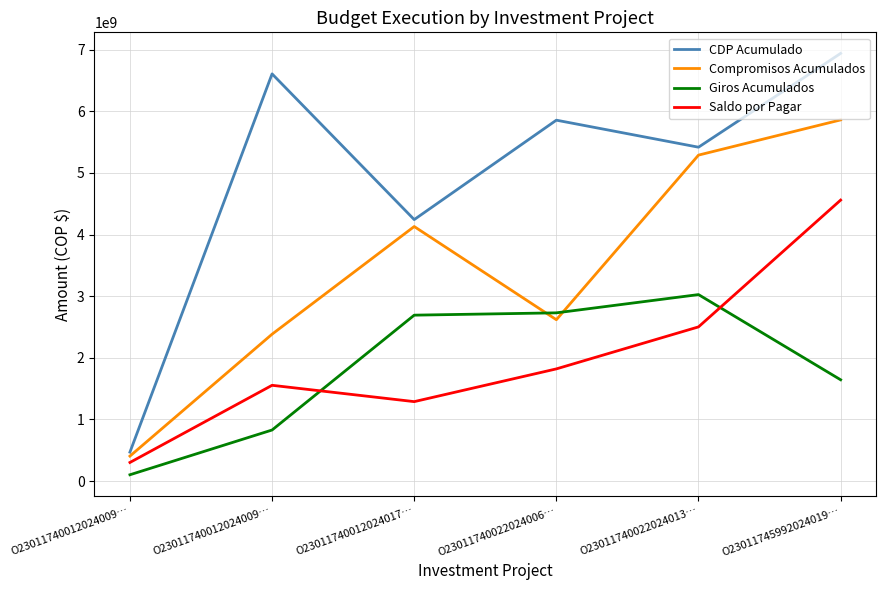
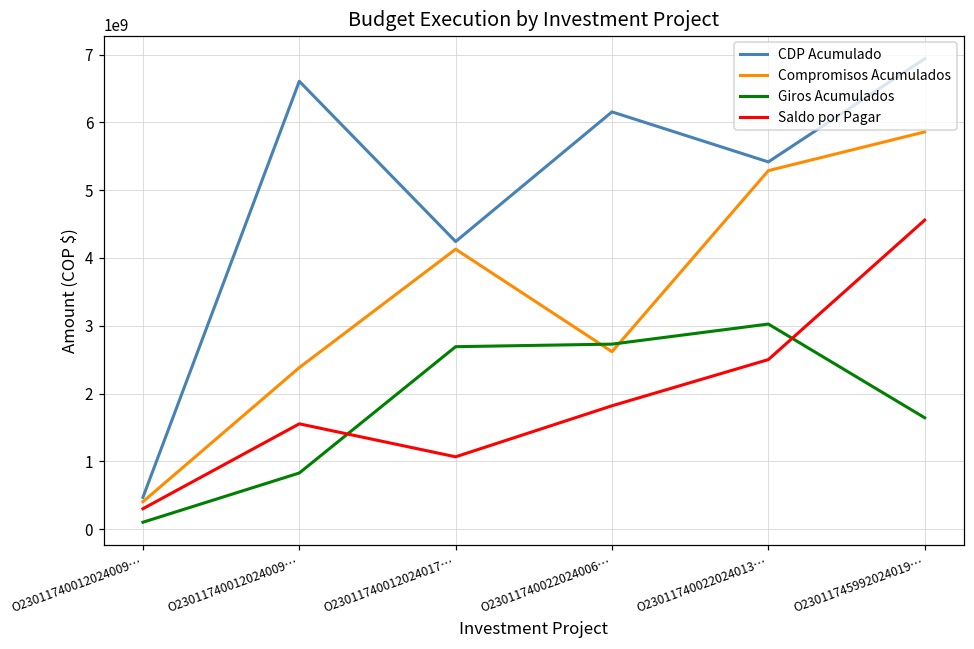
Saldo por Pagar, O23011740012024017…: 1300000000 -> 1100000000
CDP Acumulado, O23011740022024006…: 5900000000 -> 6200000000
